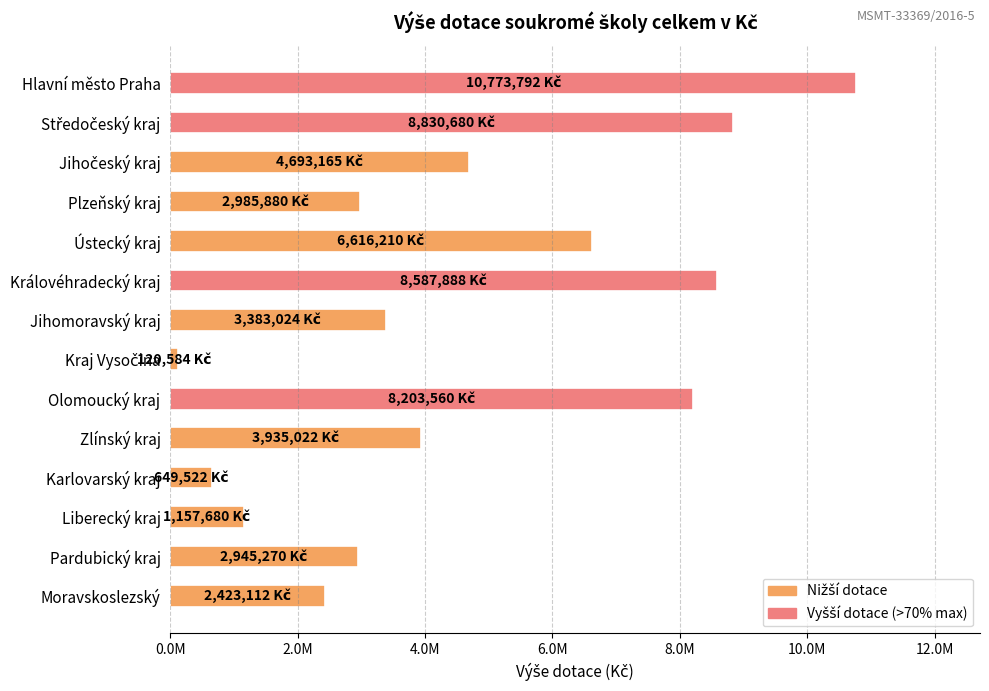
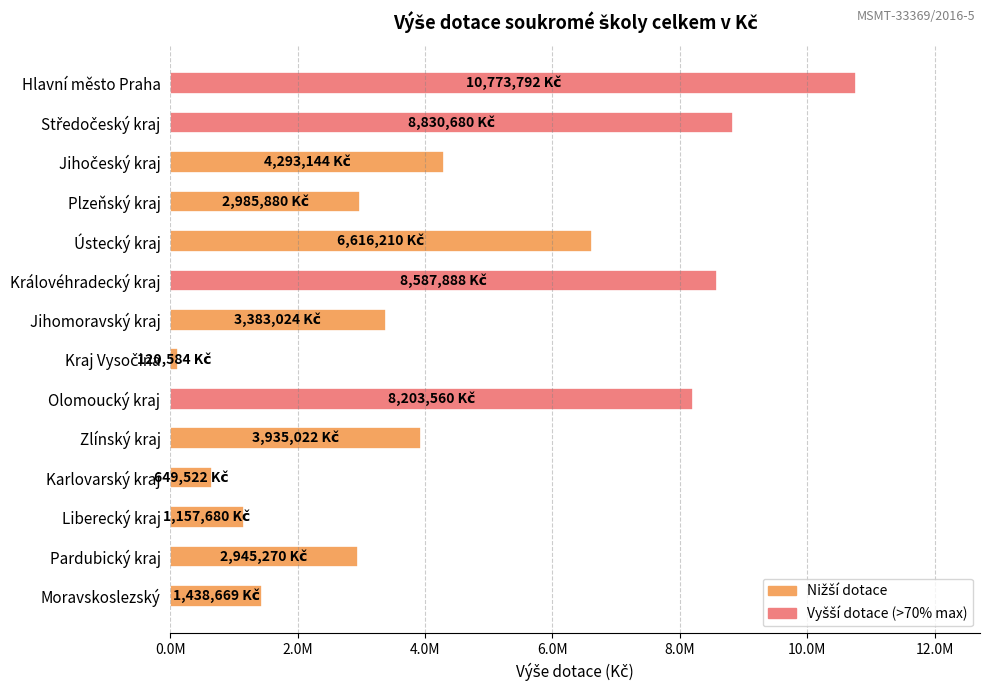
Jihočeský kraj: 4,693,165 -> 4,293,144
Moravskoslezský: 2,423,112 -> 1,438,669
